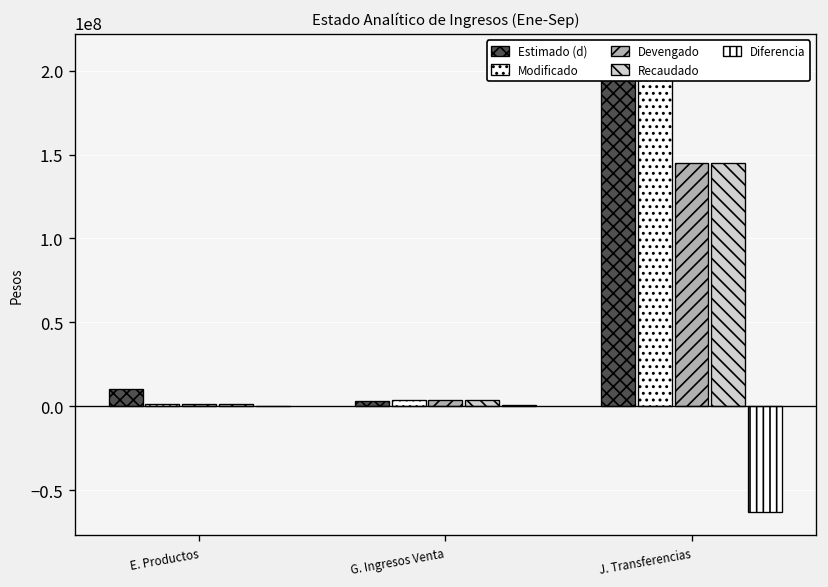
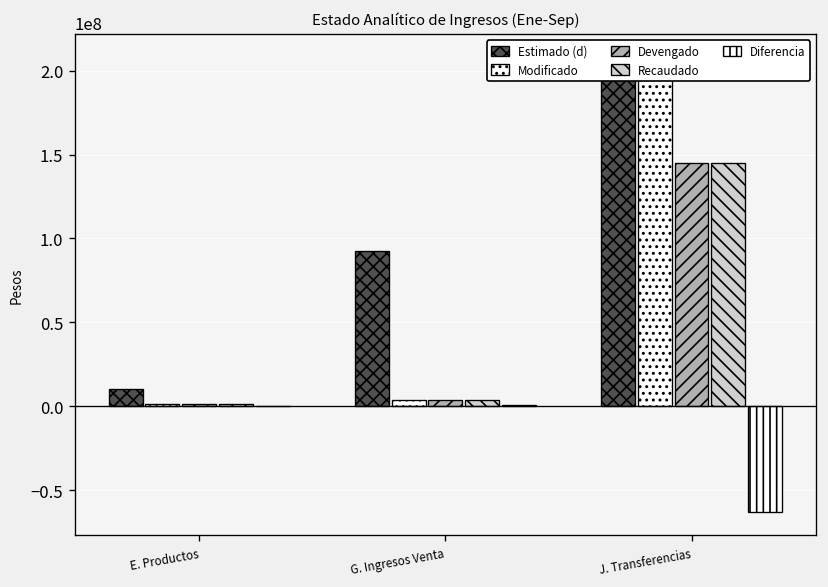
Estimado (d), G. Ingresos Venta: 3000000 -> 92000000
